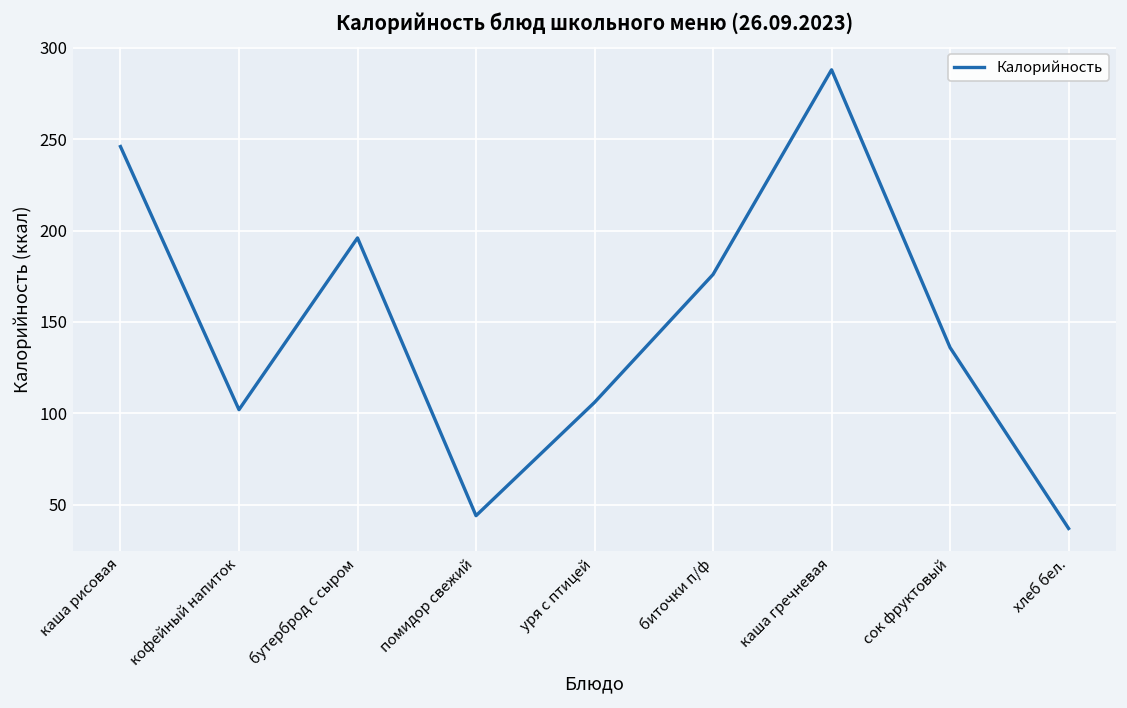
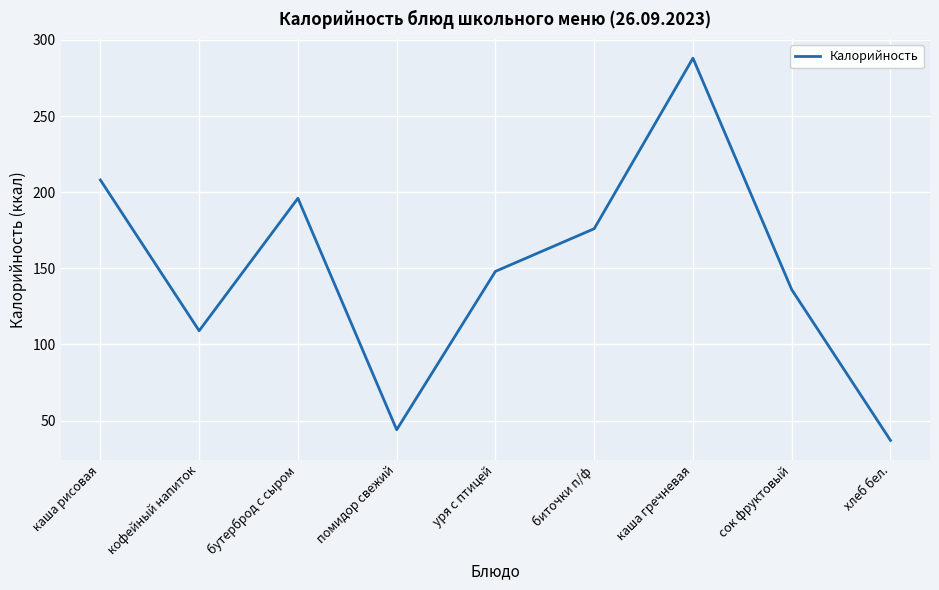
каша рисовая: 246 -> 208
кофейный напиток: 102 -> 109
уря с птицей: 106 -> 148
